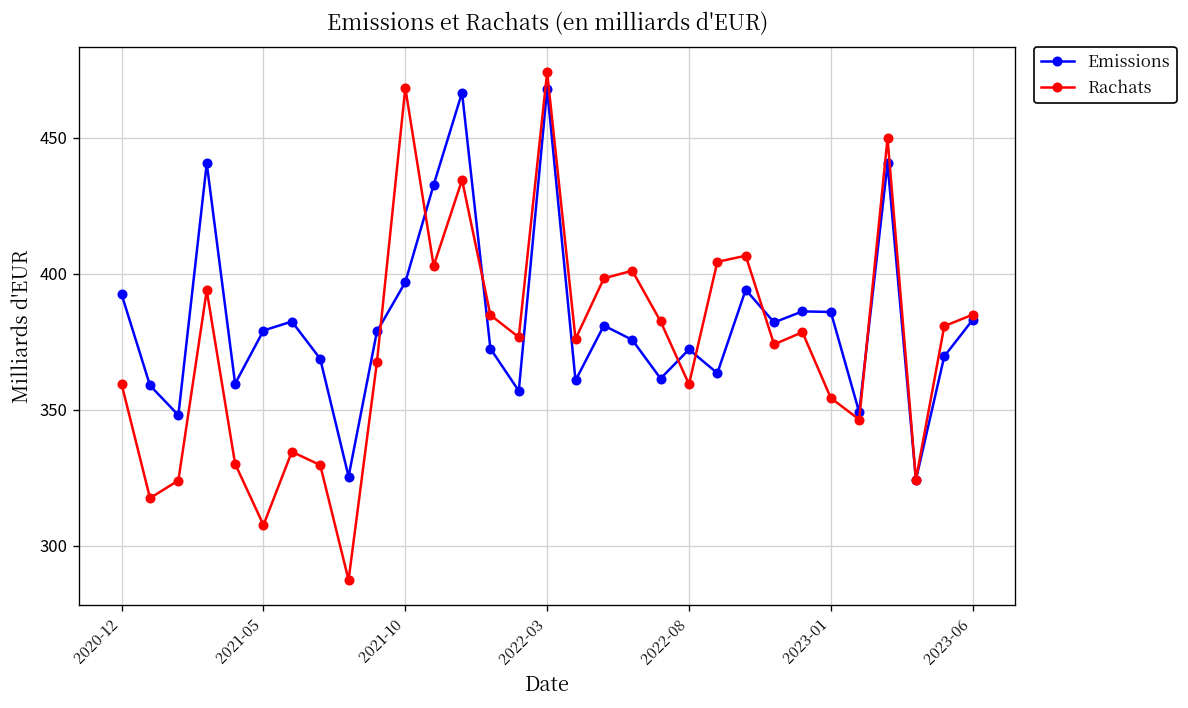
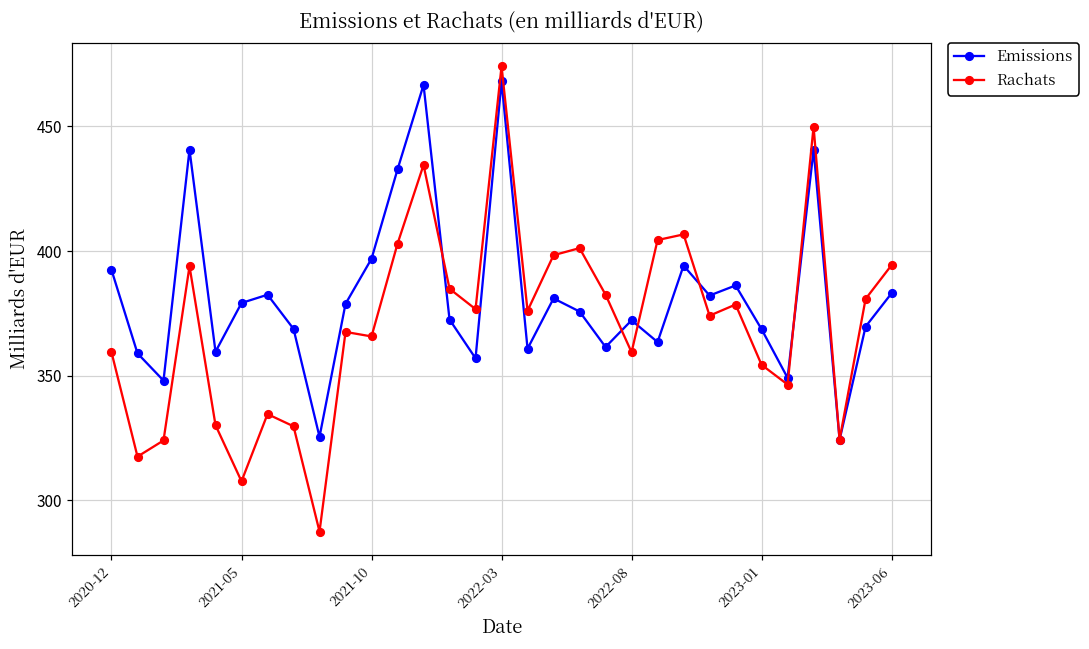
Rachats, 2021-10: 468 -> 366
Emissions, 2023-01: 386 -> 369
Rachats, 2023-06: 385 -> 394
